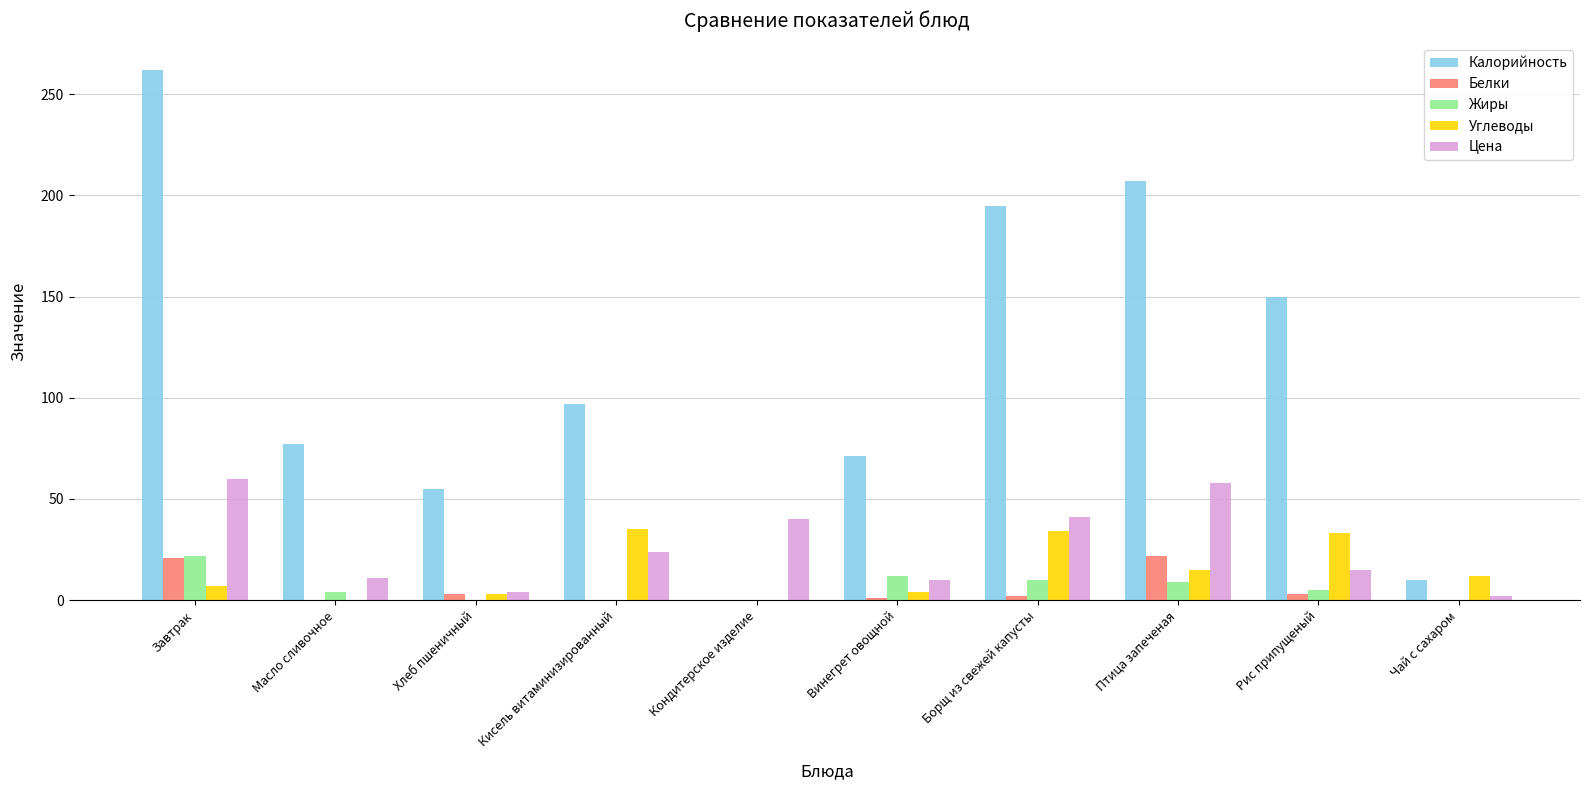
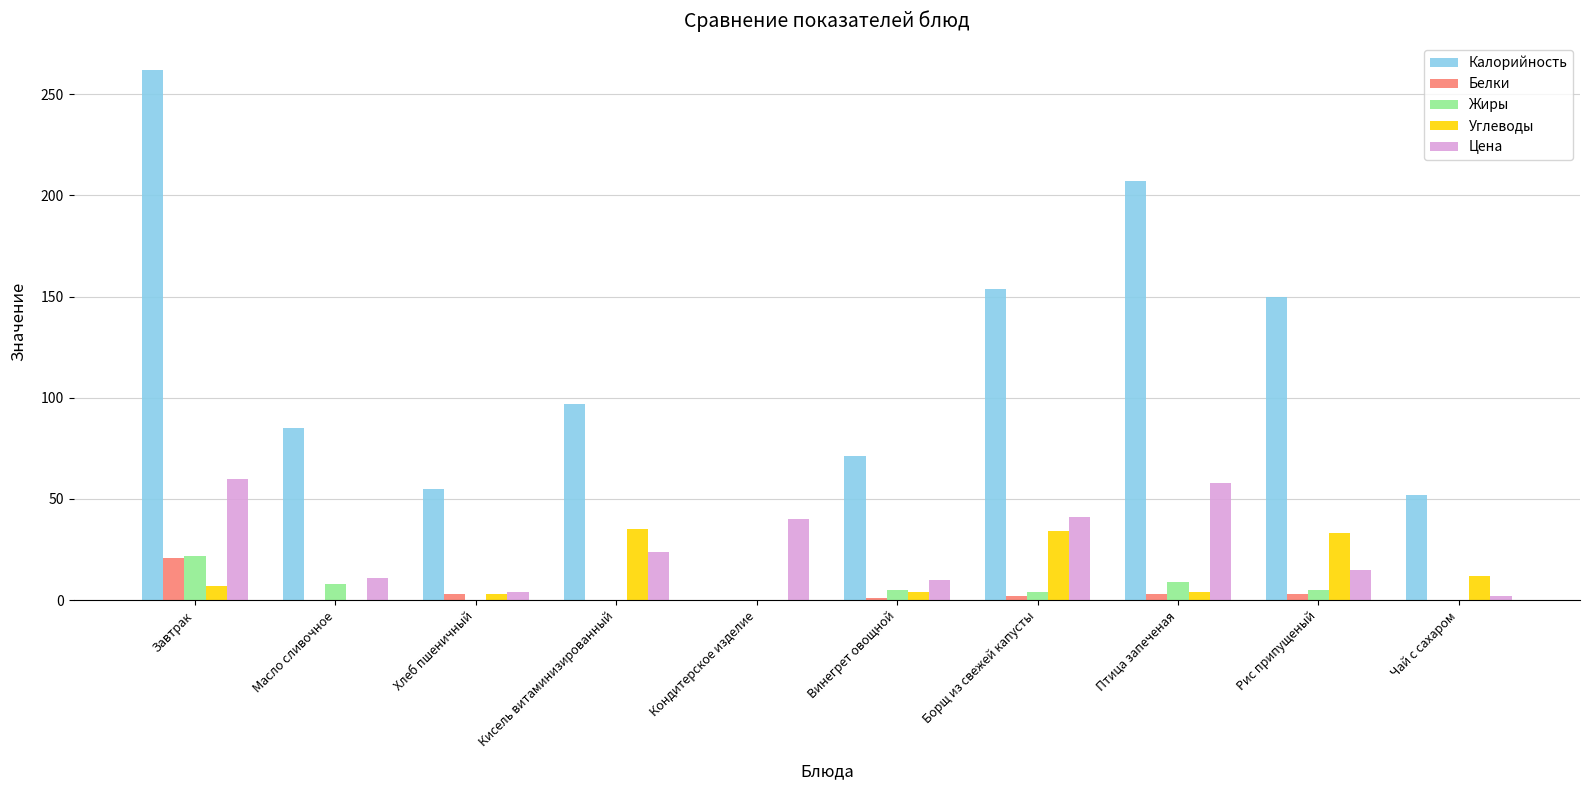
Калорийность, Масло сливочное: 77 -> 85
Жиры, Масло сливочное: 4 -> 8
Жиры, Винегрет овощной: 12 -> 5
Калорийность, Борщ из свежей капусты: 195 -> 154
Жиры, Борщ из свежей капусты: 10 -> 4
Белки, Птица запеченая: 22 -> 3
Углеводы, Птица запеченая: 15 -> 4
Калорийность, Чай с сахаром: 10 -> 52
